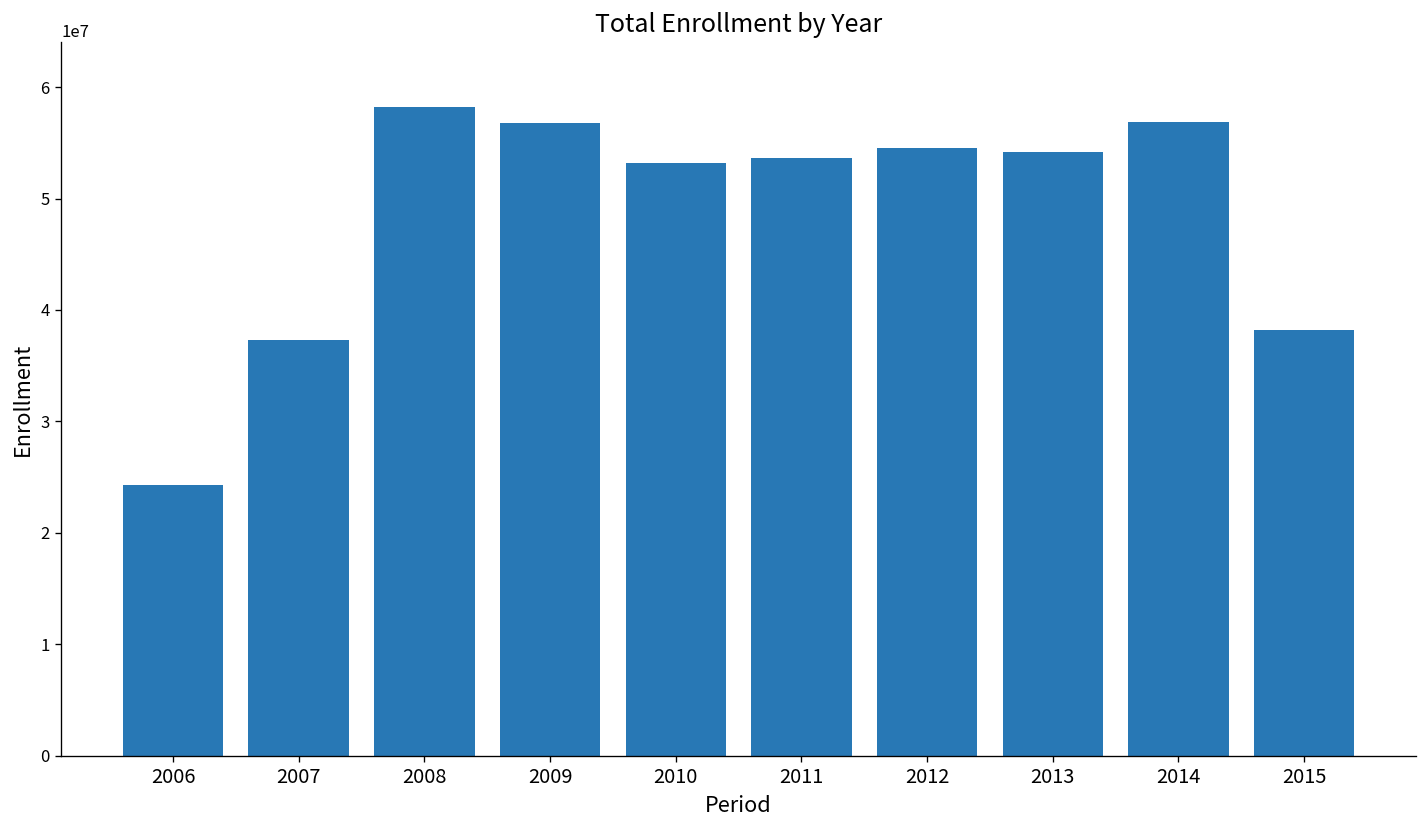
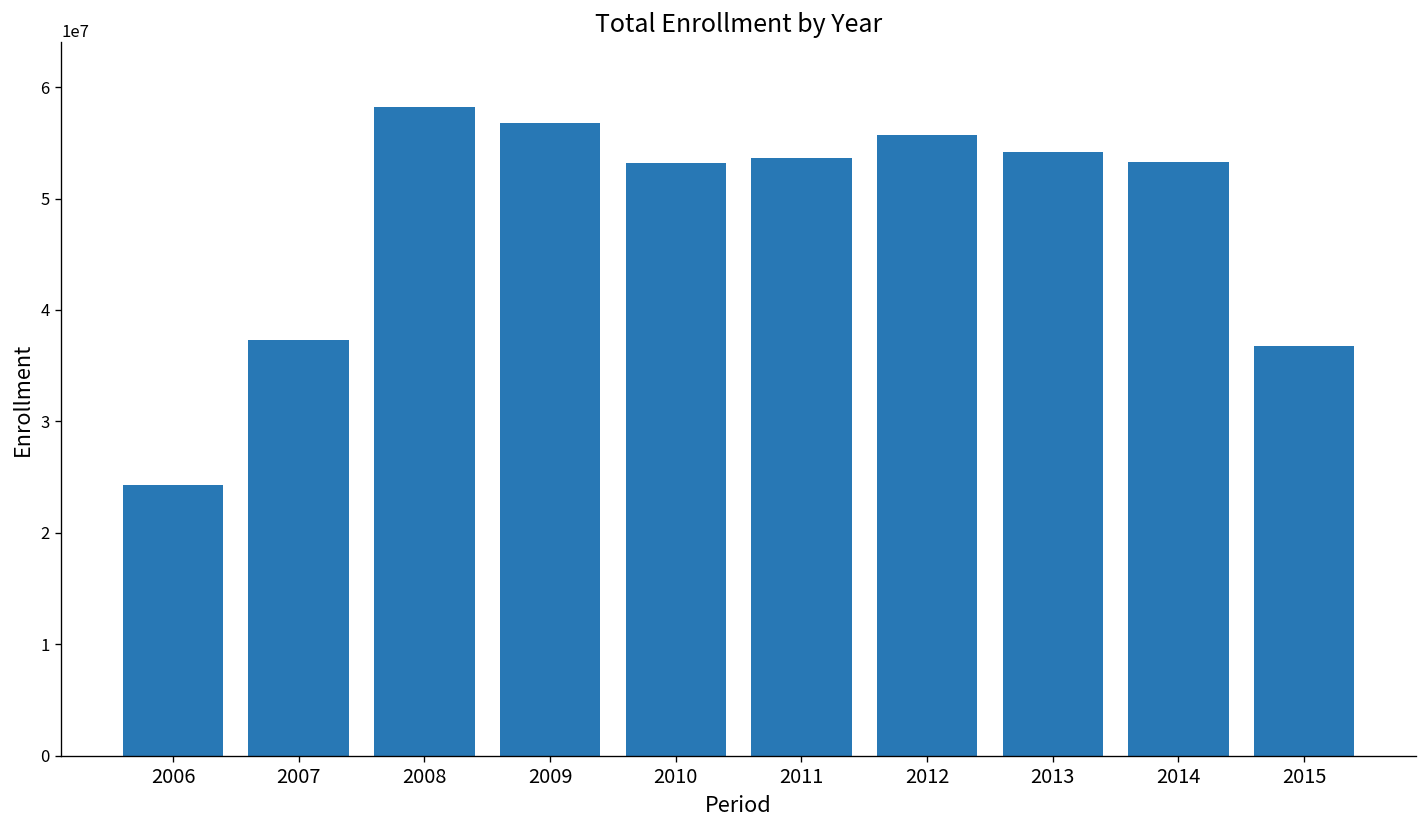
2012: 55000000 -> 56000000
2014: 57000000 -> 53000000
2015: 38000000 -> 37000000
